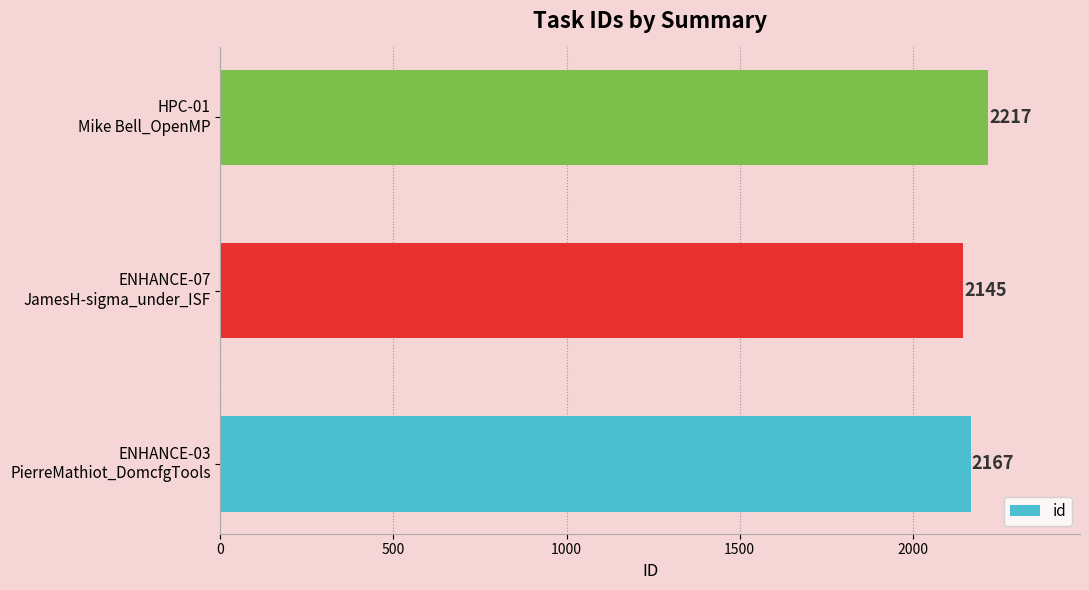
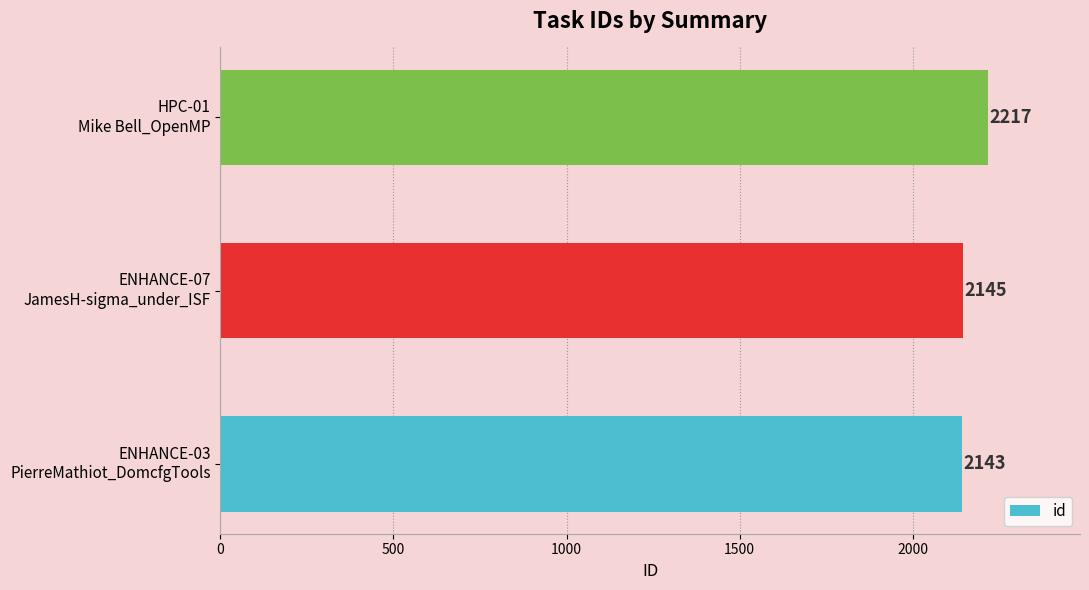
ENHANCE-03 PierreMathiot_DomcfgTools: 2167 -> 2143
